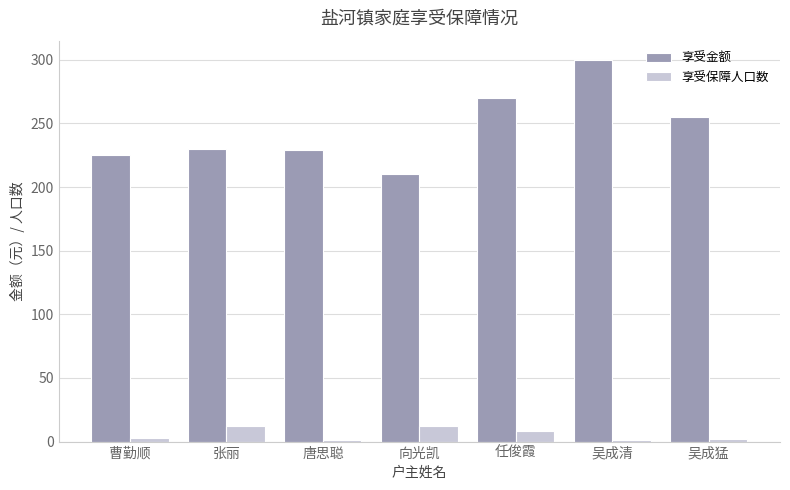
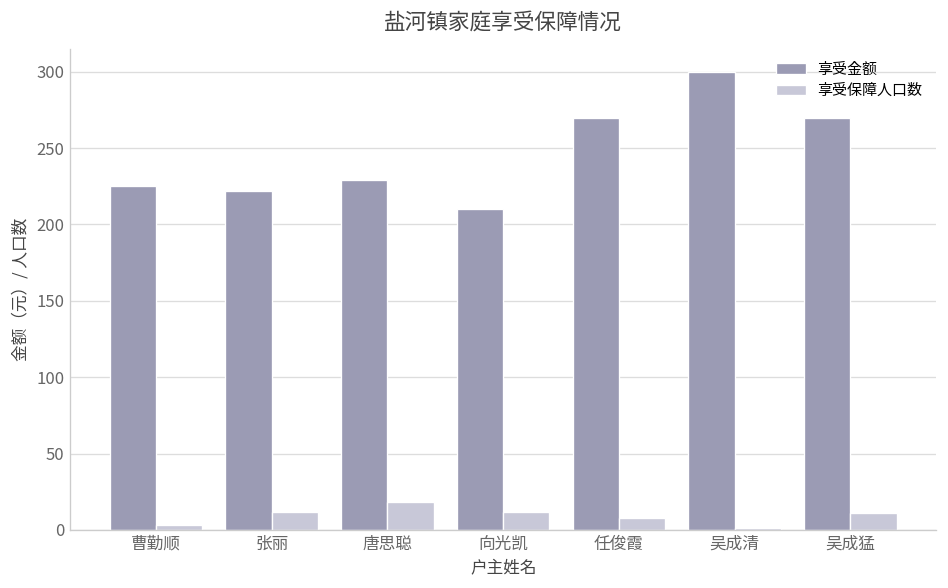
享受金额, 张丽: 230 -> 222
享受保障人口数, 唐思聪: 1 -> 18
享受金额, 吴成猛: 255 -> 270
享受保障人口数, 吴成猛: 2 -> 11
